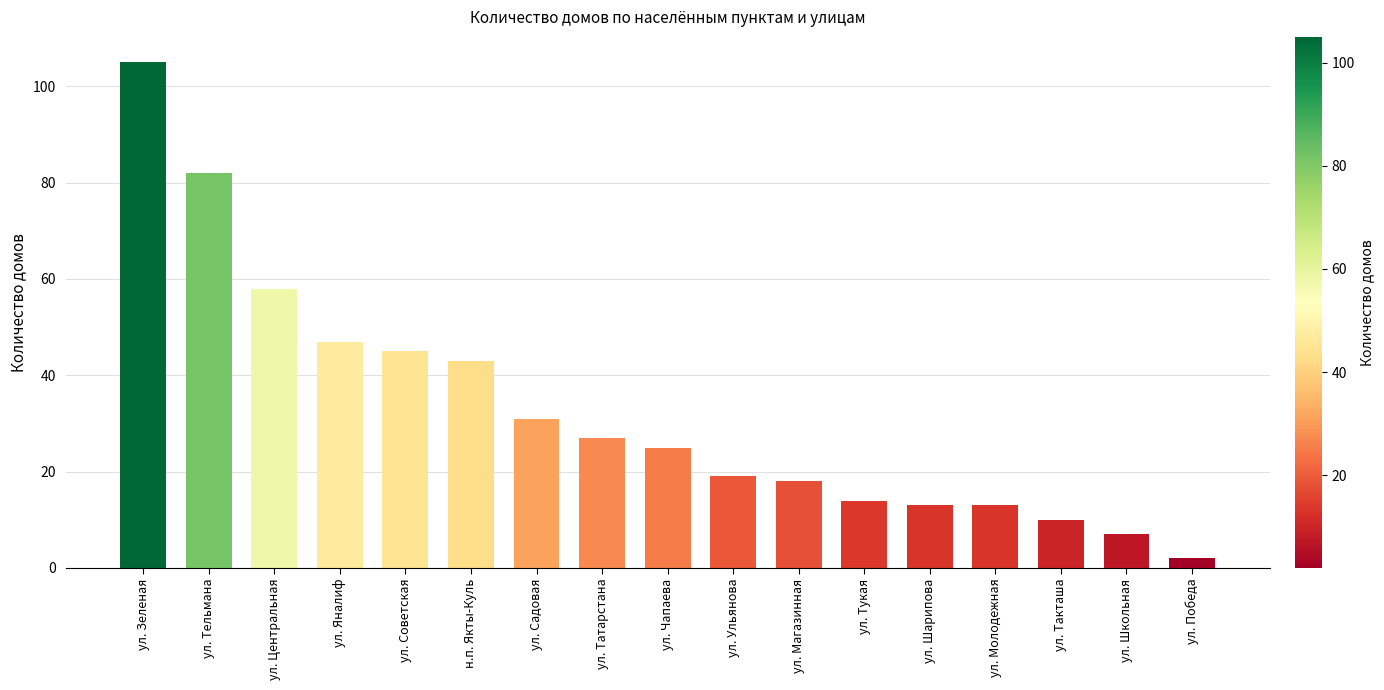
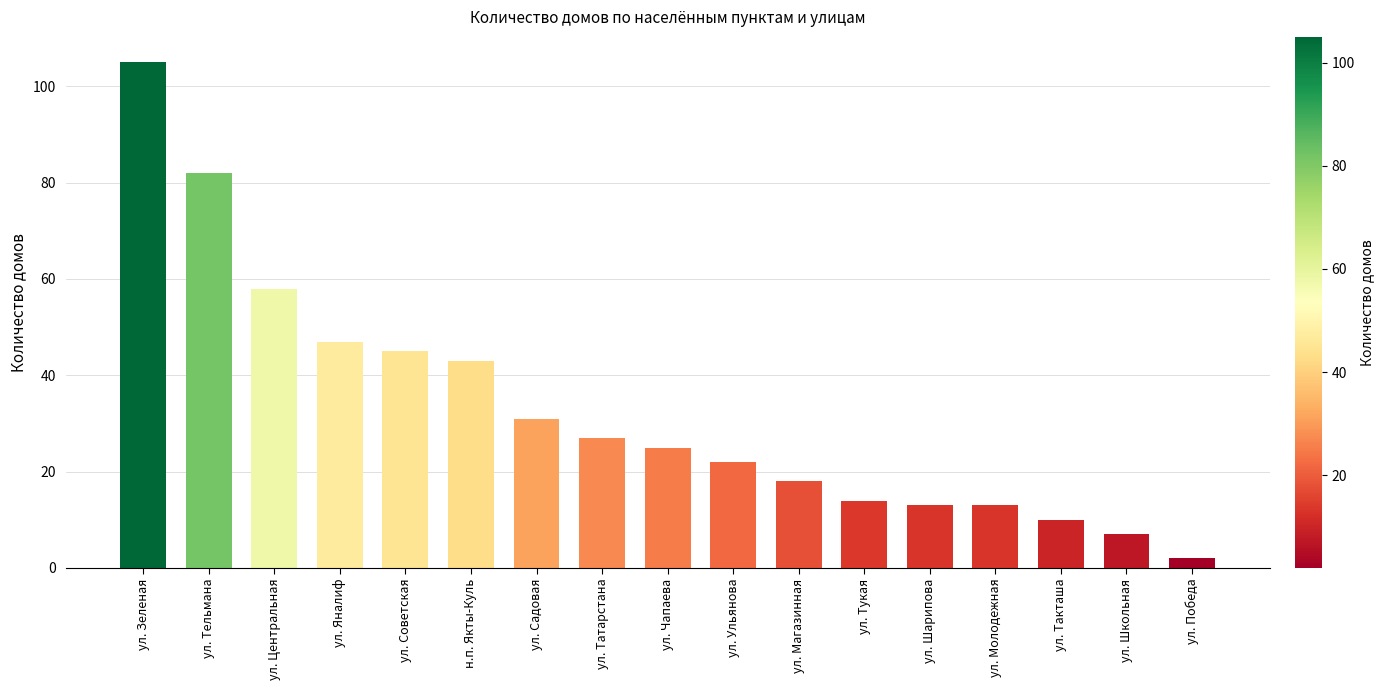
ул. Ульянова: 19 -> 22
